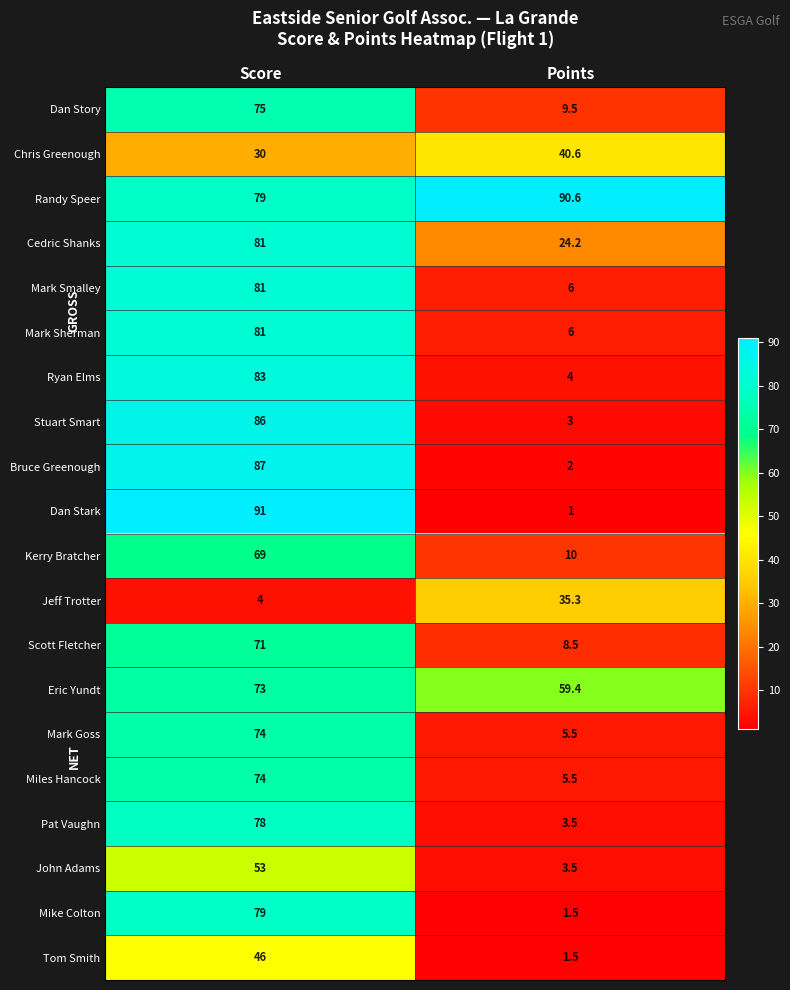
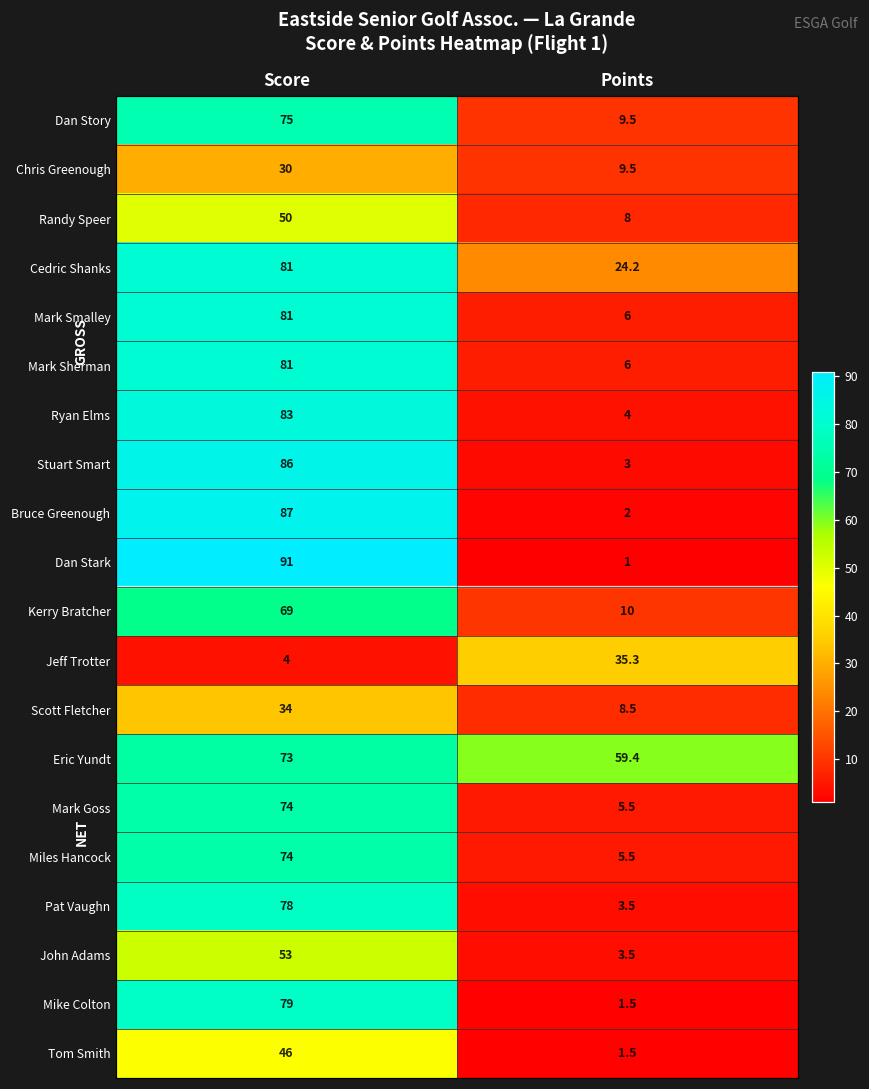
Chris Greenough, Points: 40.6 -> 9.5
Randy Speer, Score: 79 -> 50
Randy Speer, Points: 90.6 -> 8
Scott Fletcher, Score: 71 -> 34
